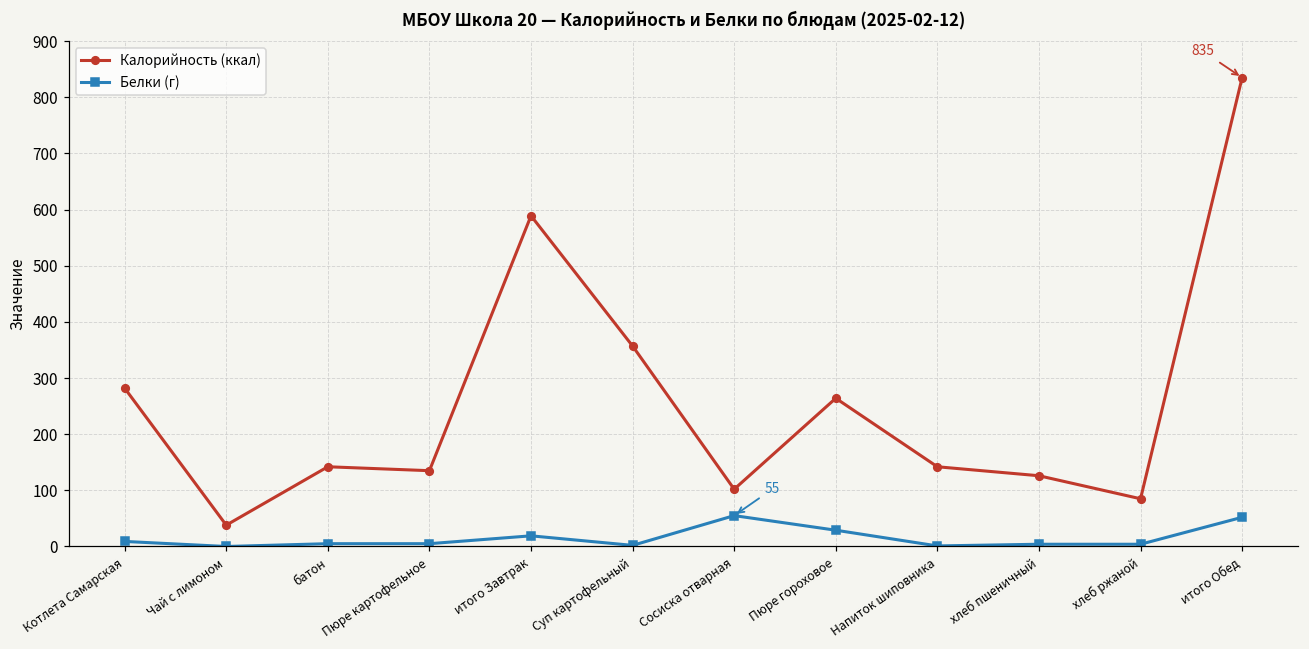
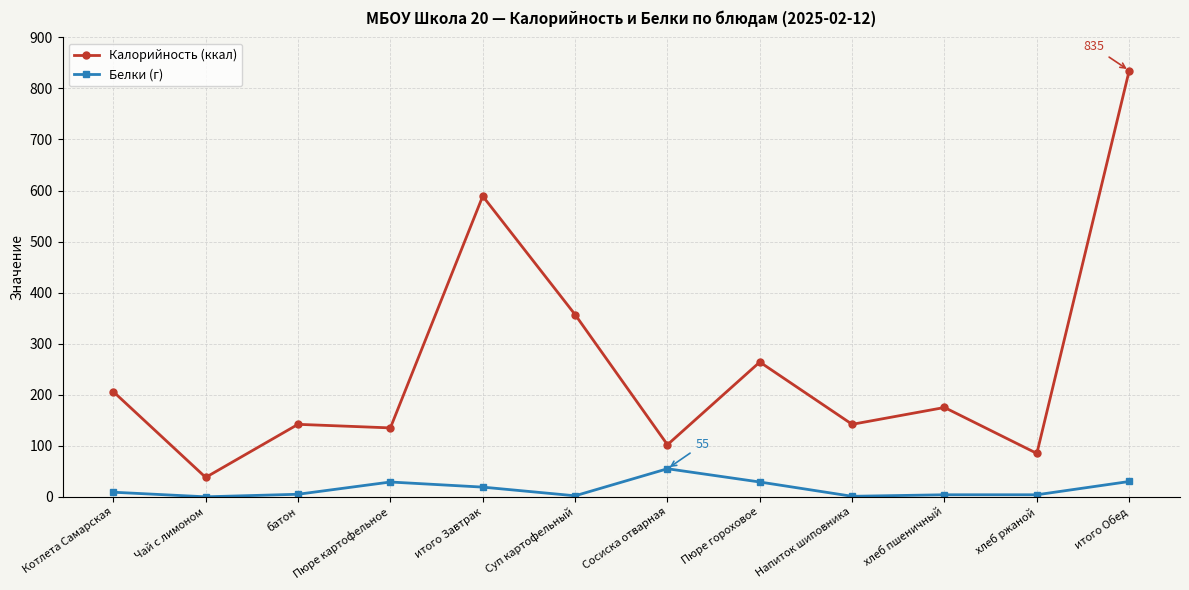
Калорийность (ккал), Котлета Самарская: 280 -> 210
Белки (г), Пюре картофельное: 10 -> 30
Калорийность (ккал), хлеб пшеничный: 130 -> 180
Белки (г), итого Обед: 50 -> 30
